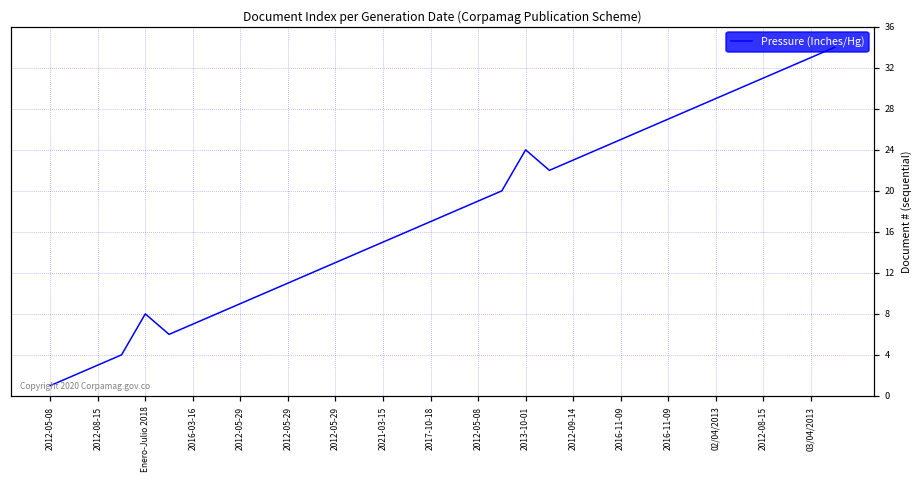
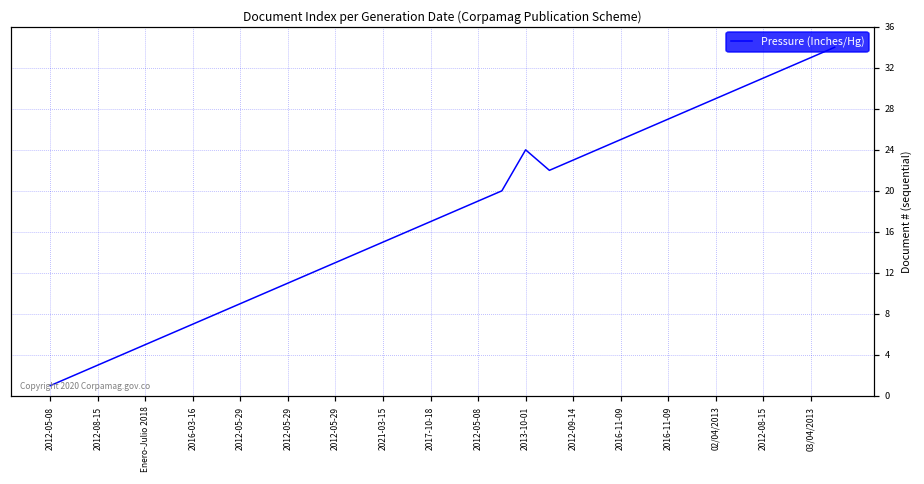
Enero-Julio 2018: 8 -> 5
